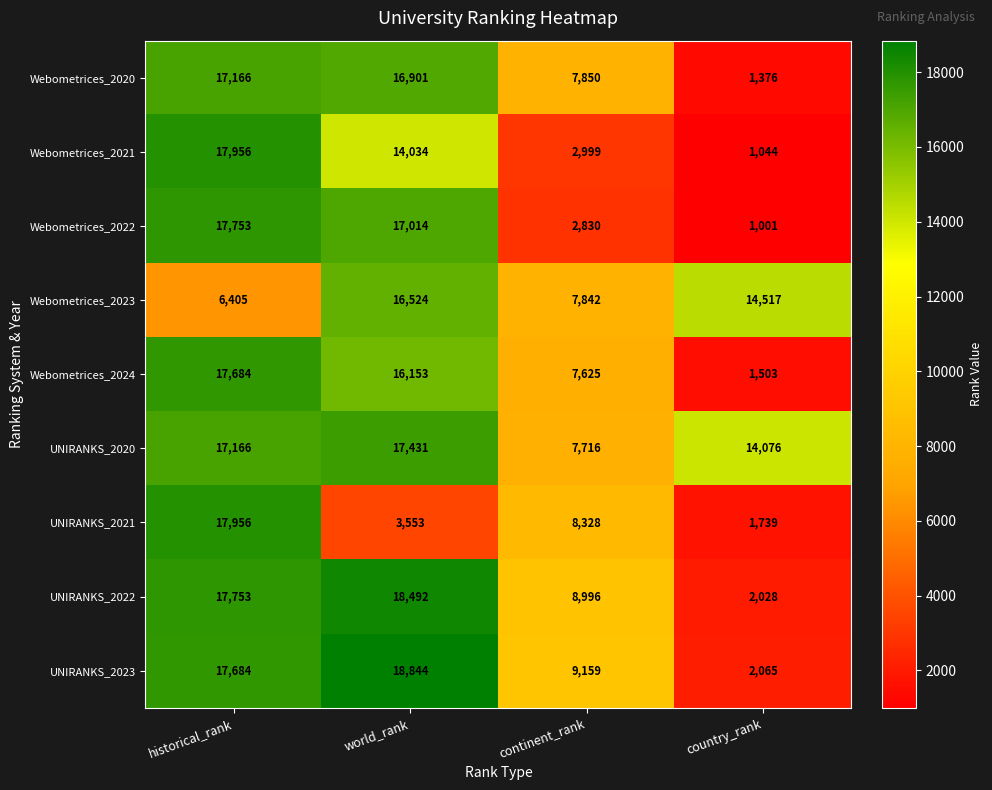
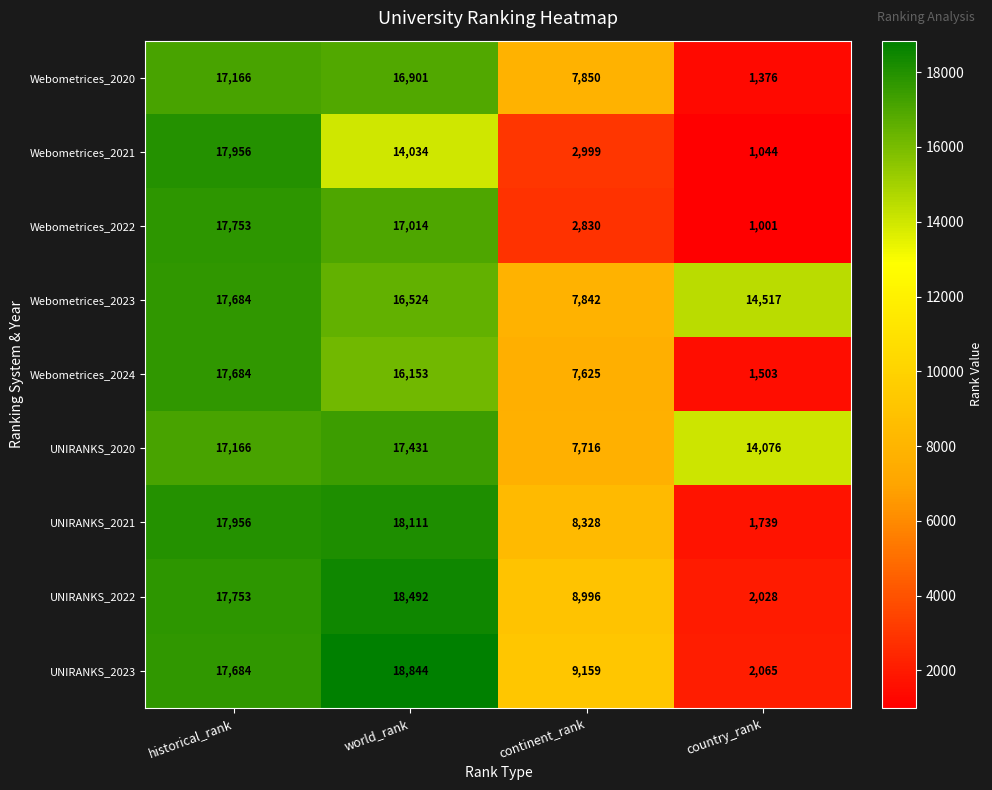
Webometrices_2023, historical_rank: 6,405 -> 17,684
UNIRANKS_2021, world_rank: 3,553 -> 18,111
